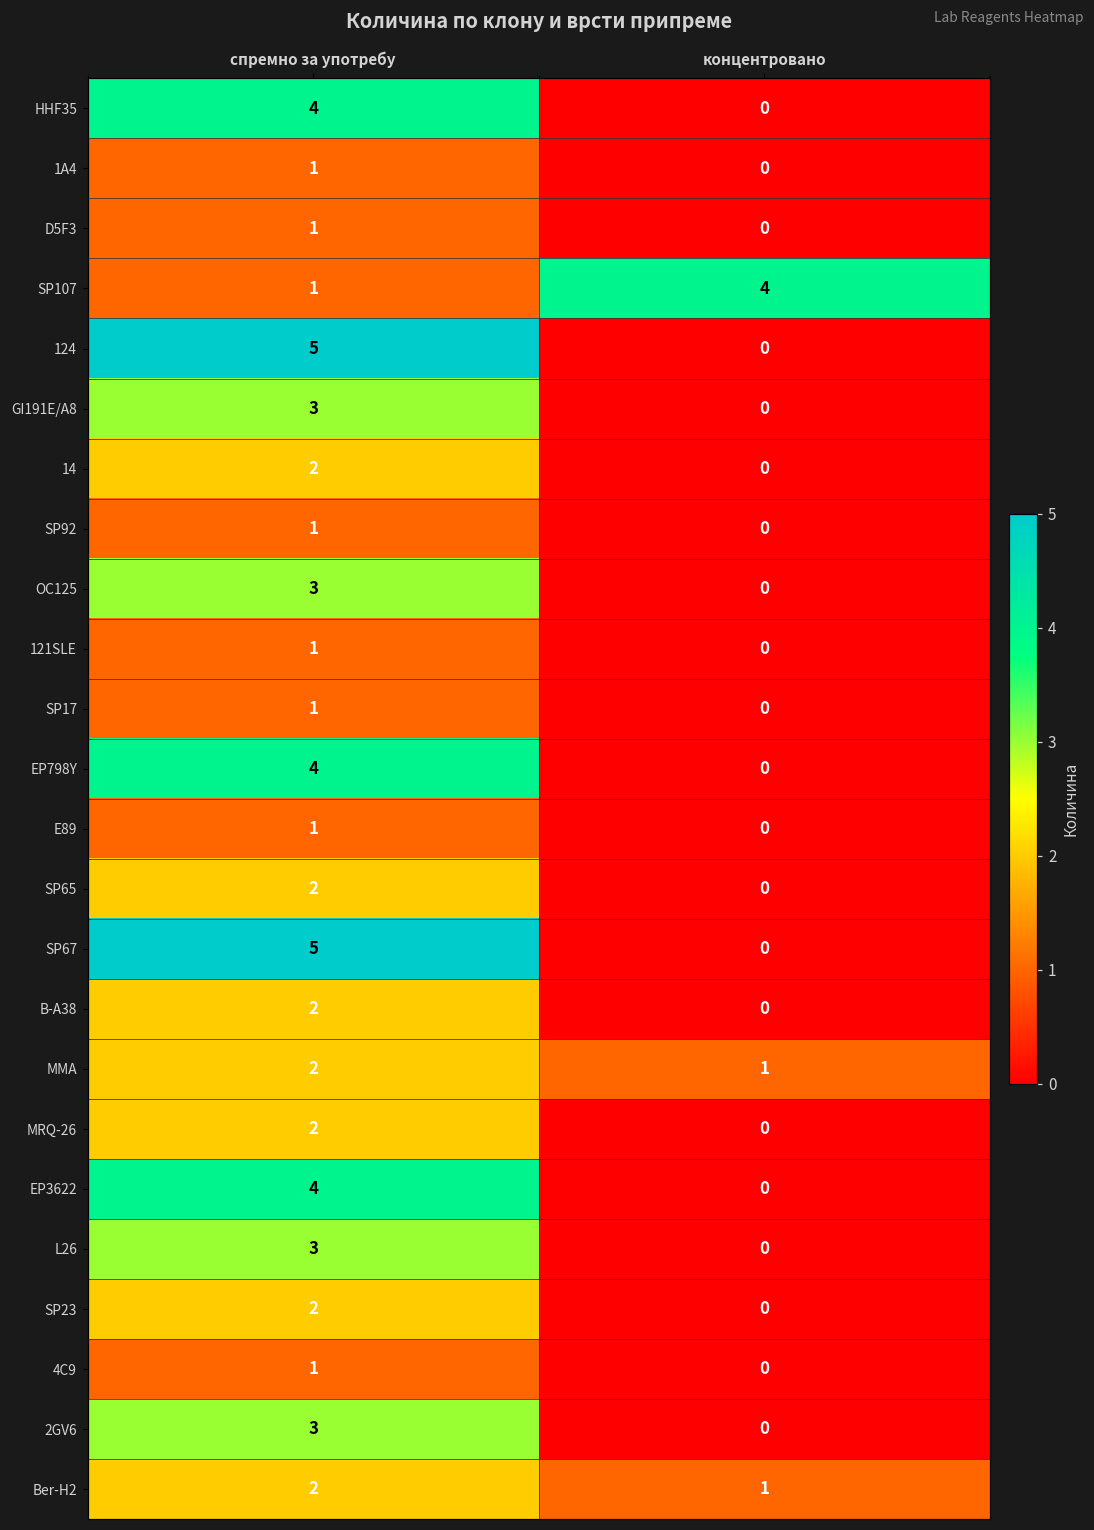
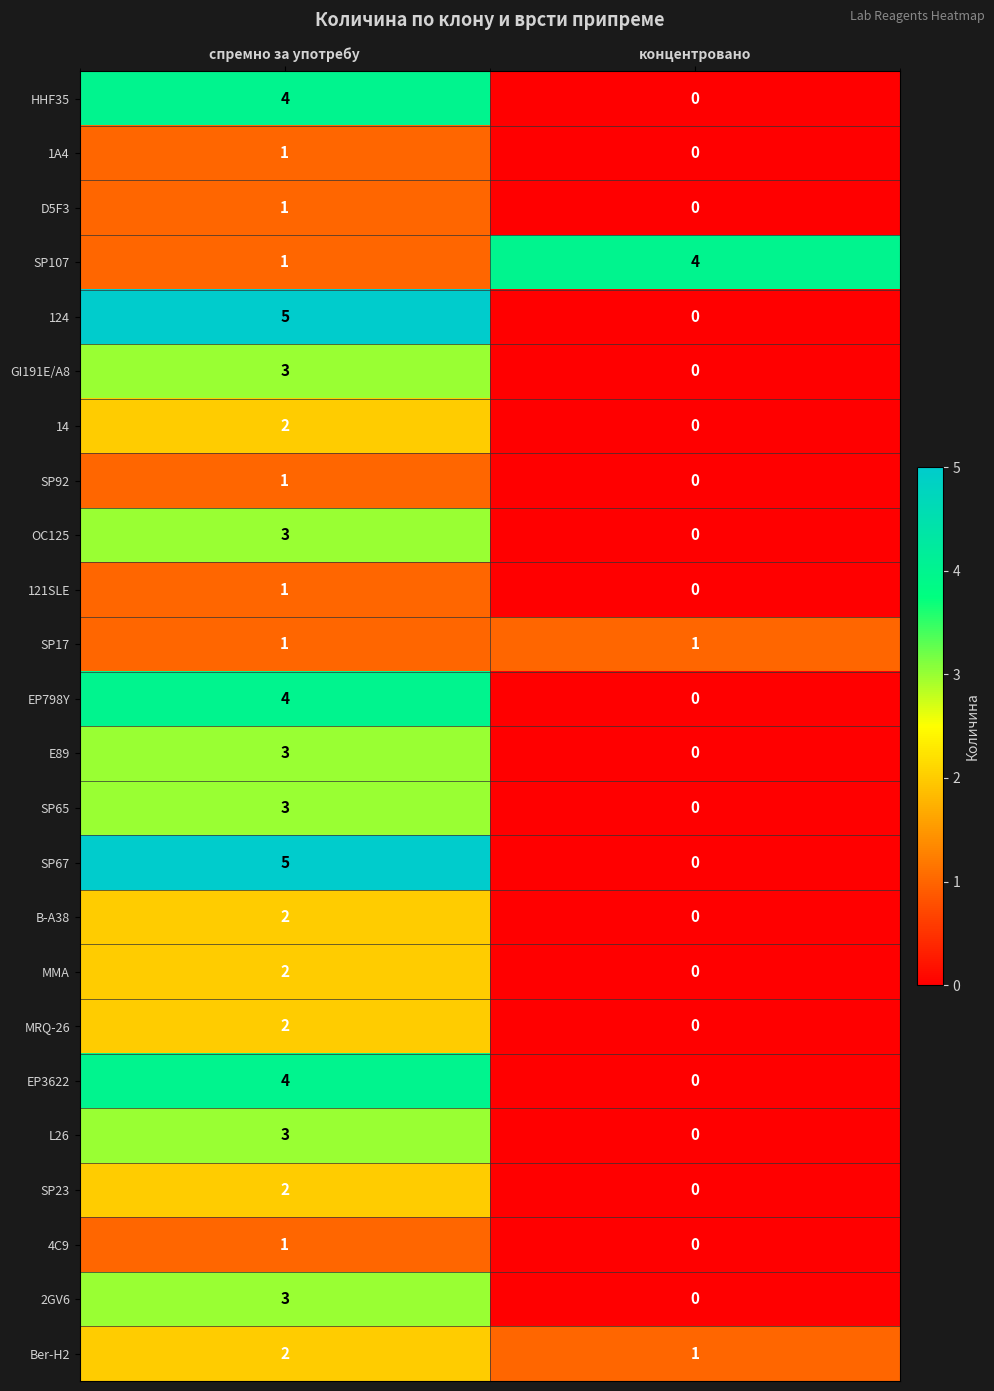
SP17, концентровано: 0 -> 1
E89, спремно за употребу: 1 -> 3
SP65, спремно за употребу: 2 -> 3
MMA, концентровано: 1 -> 0
